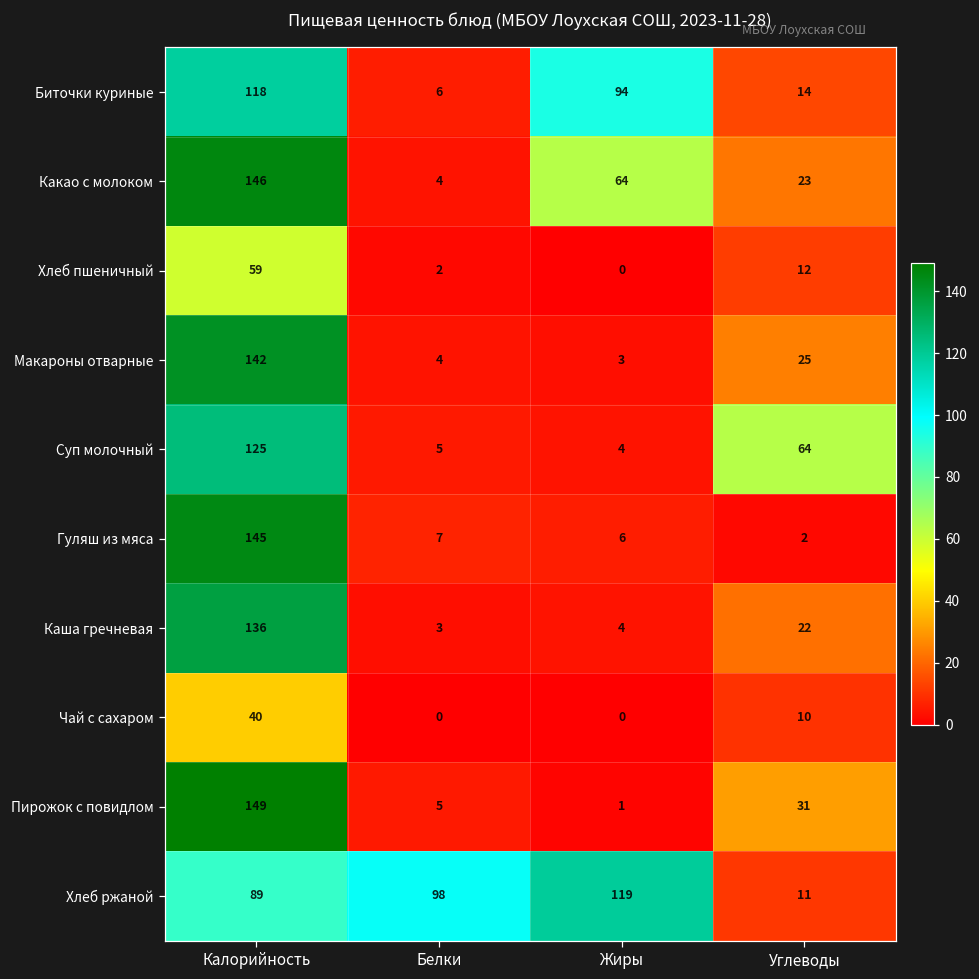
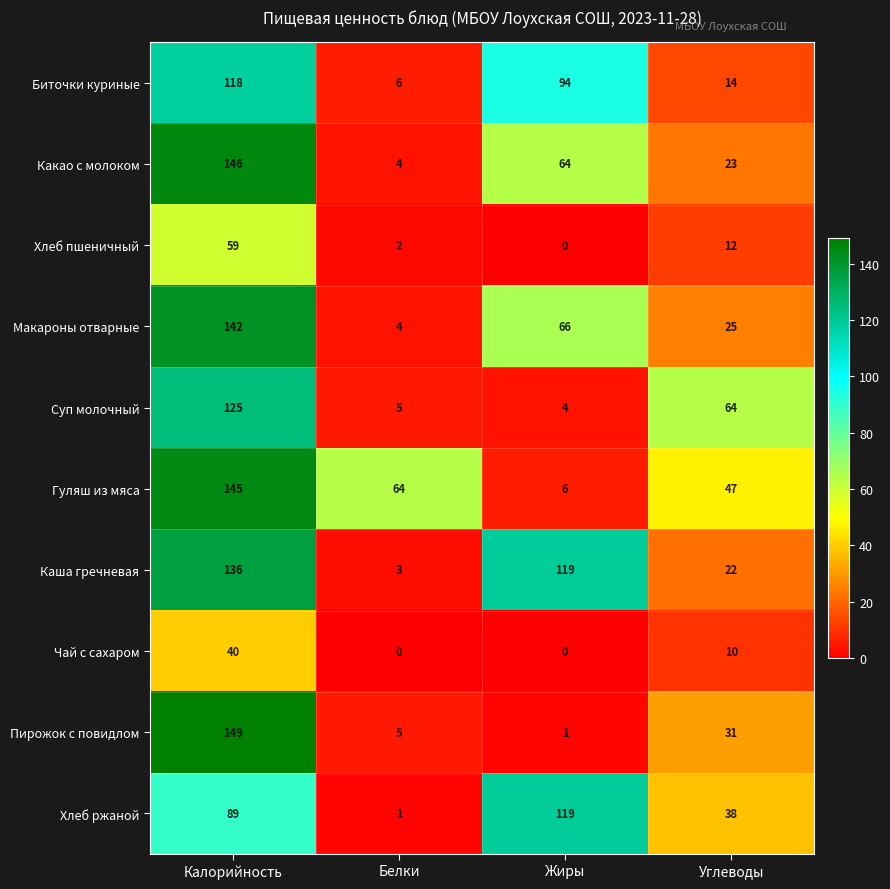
Макароны отварные, Жиры: 3 -> 66
Гуляш из мяса, Белки: 7 -> 64
Гуляш из мяса, Углеводы: 2 -> 47
Каша гречневая, Жиры: 4 -> 119
Хлеб ржаной, Белки: 98 -> 1
Хлеб ржаной, Углеводы: 11 -> 38
